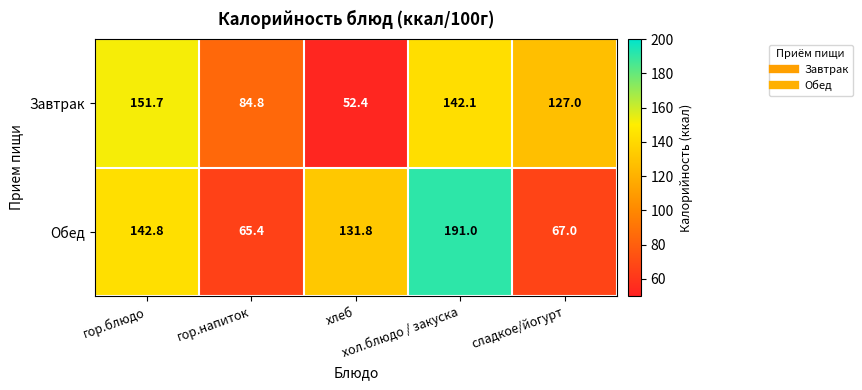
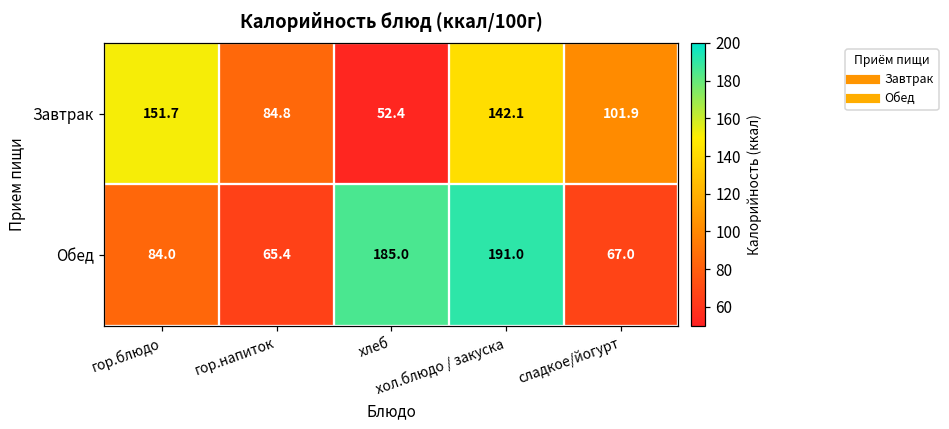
Завтрак, сладкое/йогурт: 127.0 -> 101.9
Обед, гор.блюдо: 142.8 -> 84.0
Обед, хлеб: 131.8 -> 185.0
